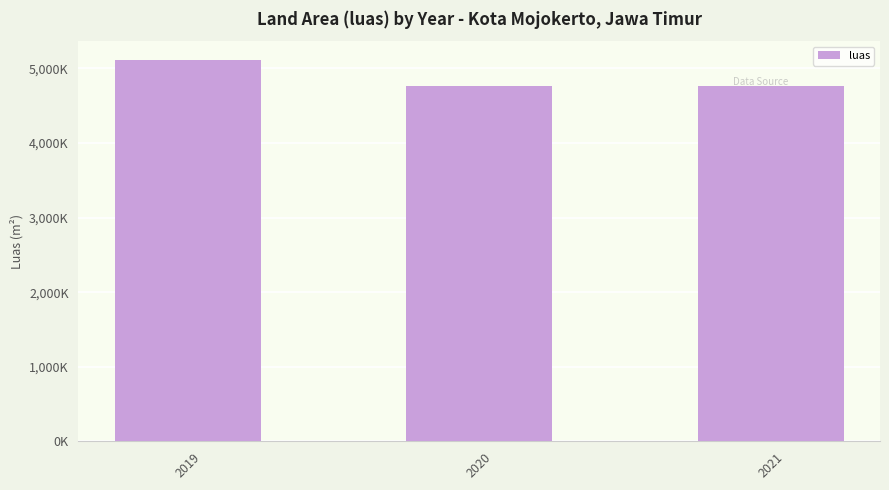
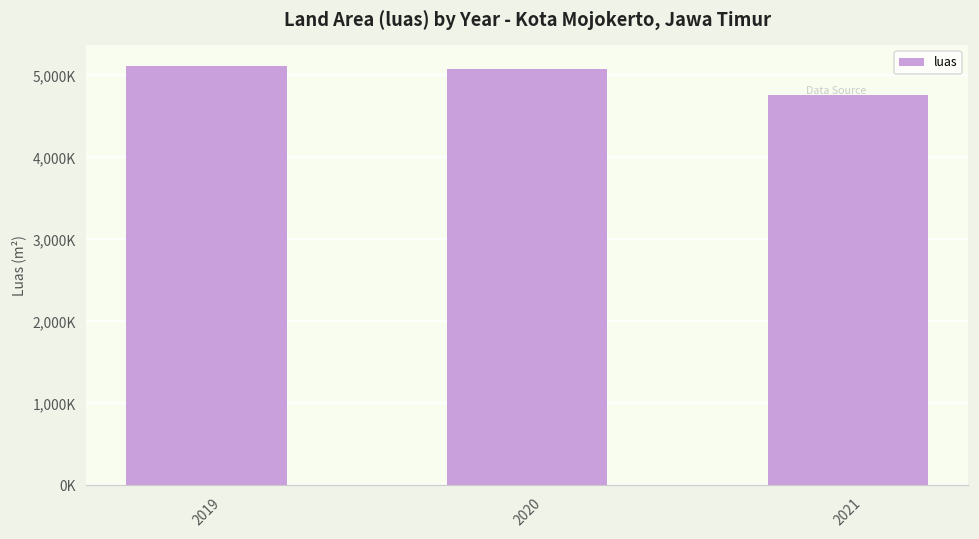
2020: 4,800,000 -> 5,100,000
